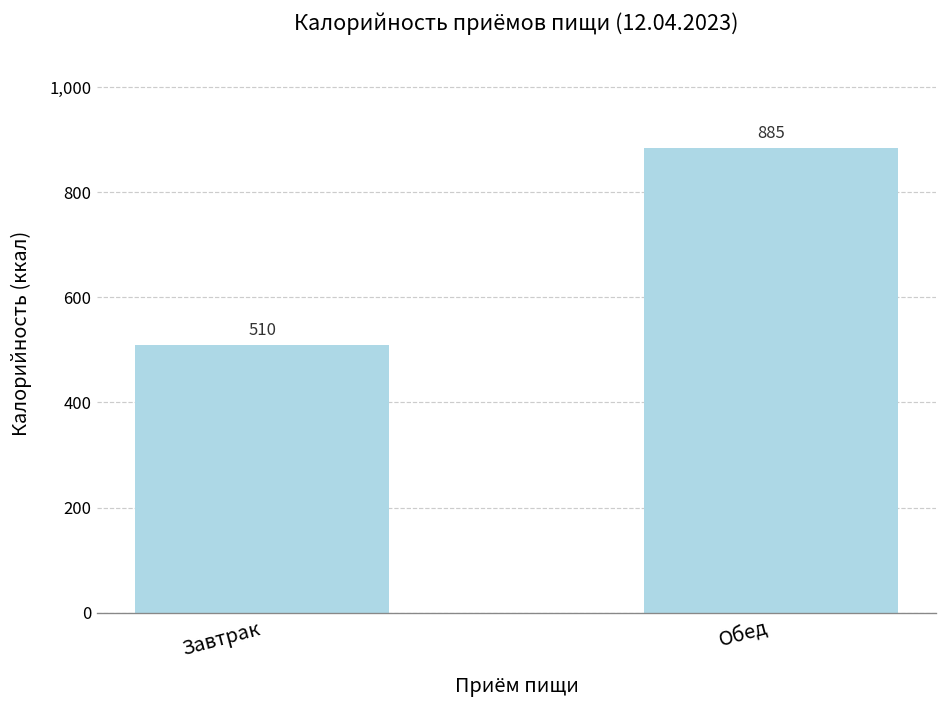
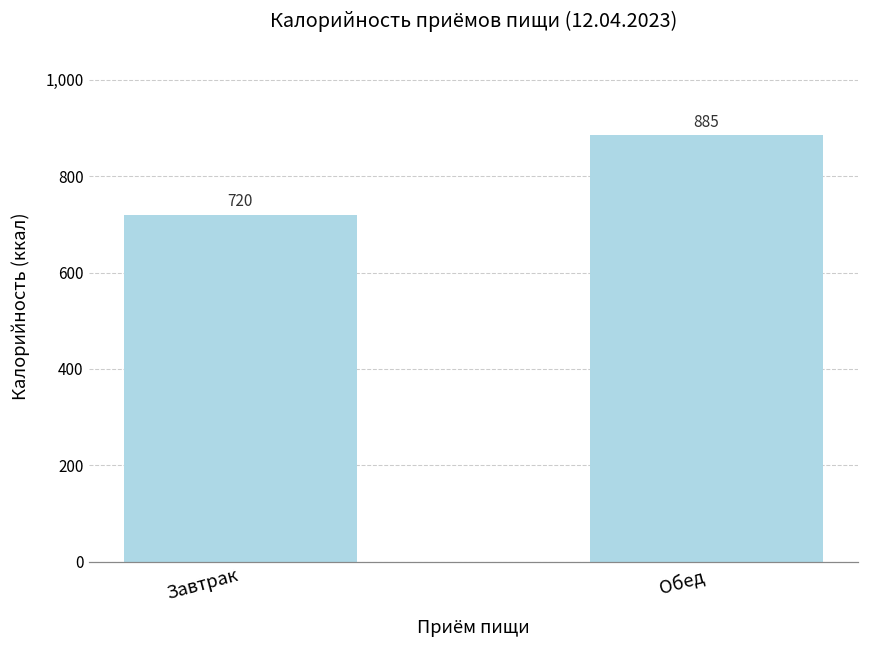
Завтрак: 510 -> 720
